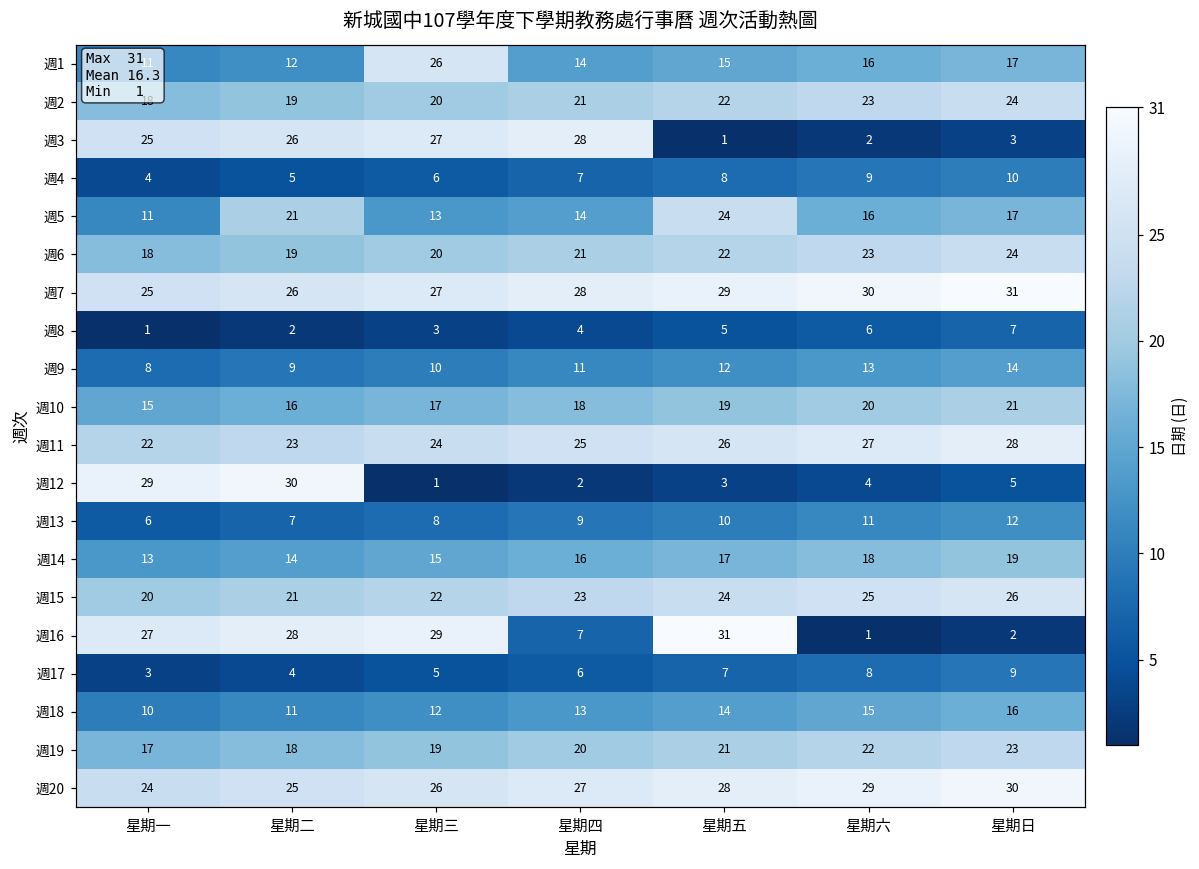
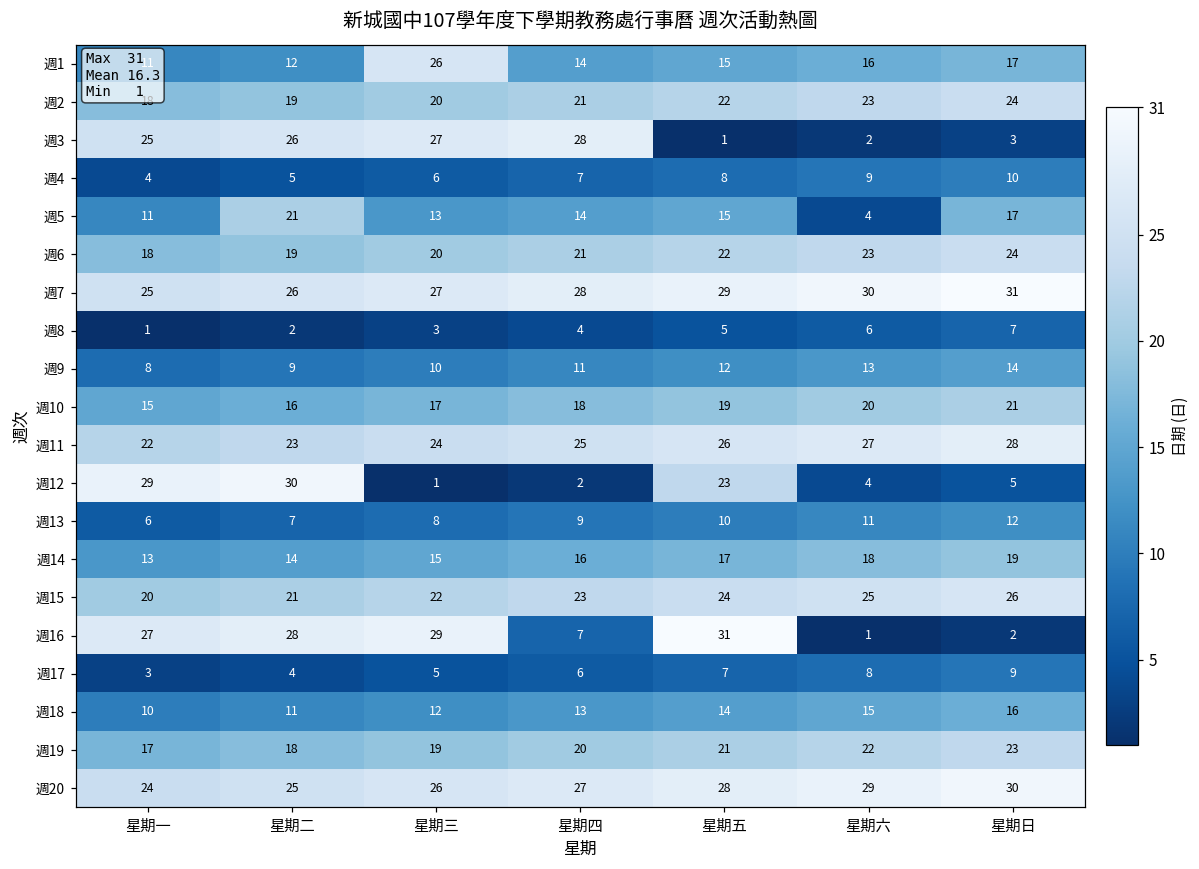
週5, 星期五: 24 -> 15
週5, 星期六: 16 -> 4
週12, 星期五: 3 -> 23
